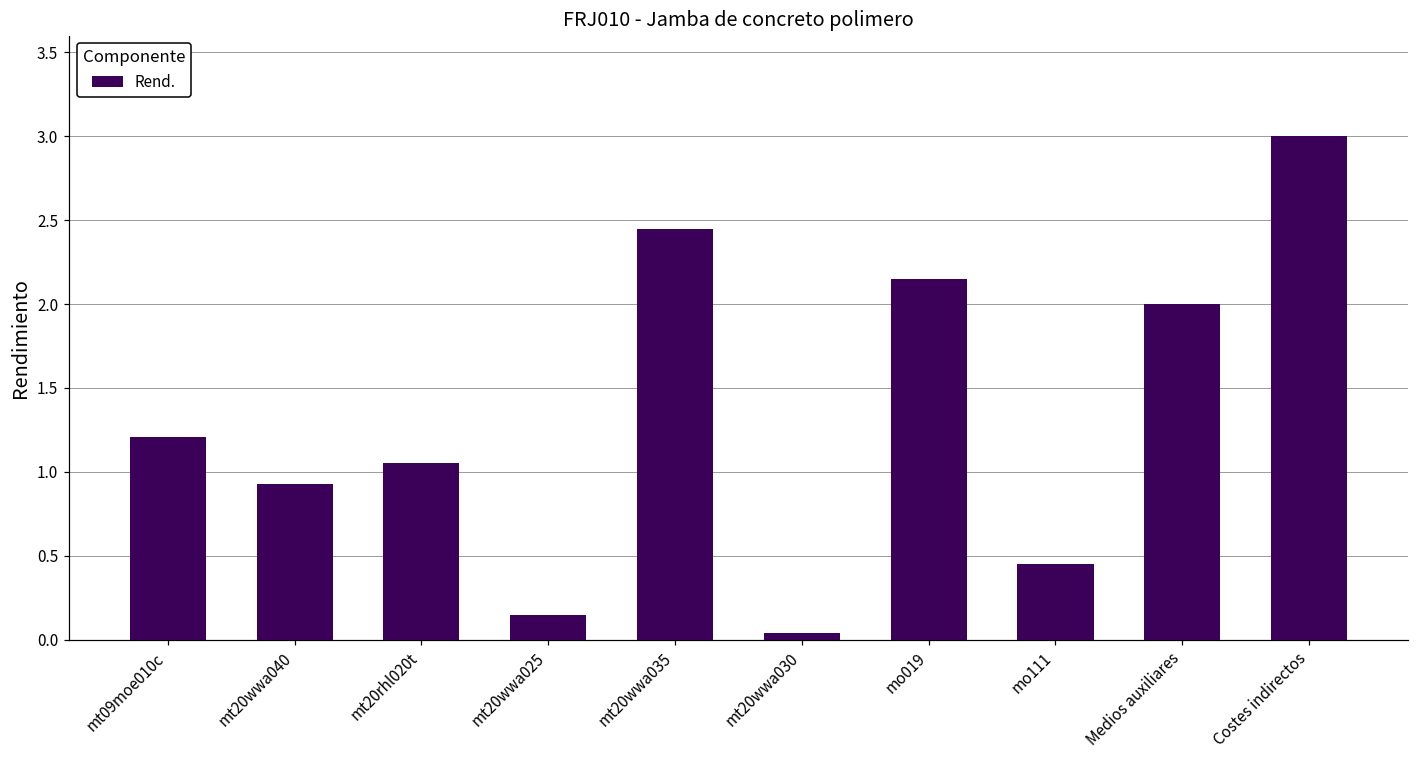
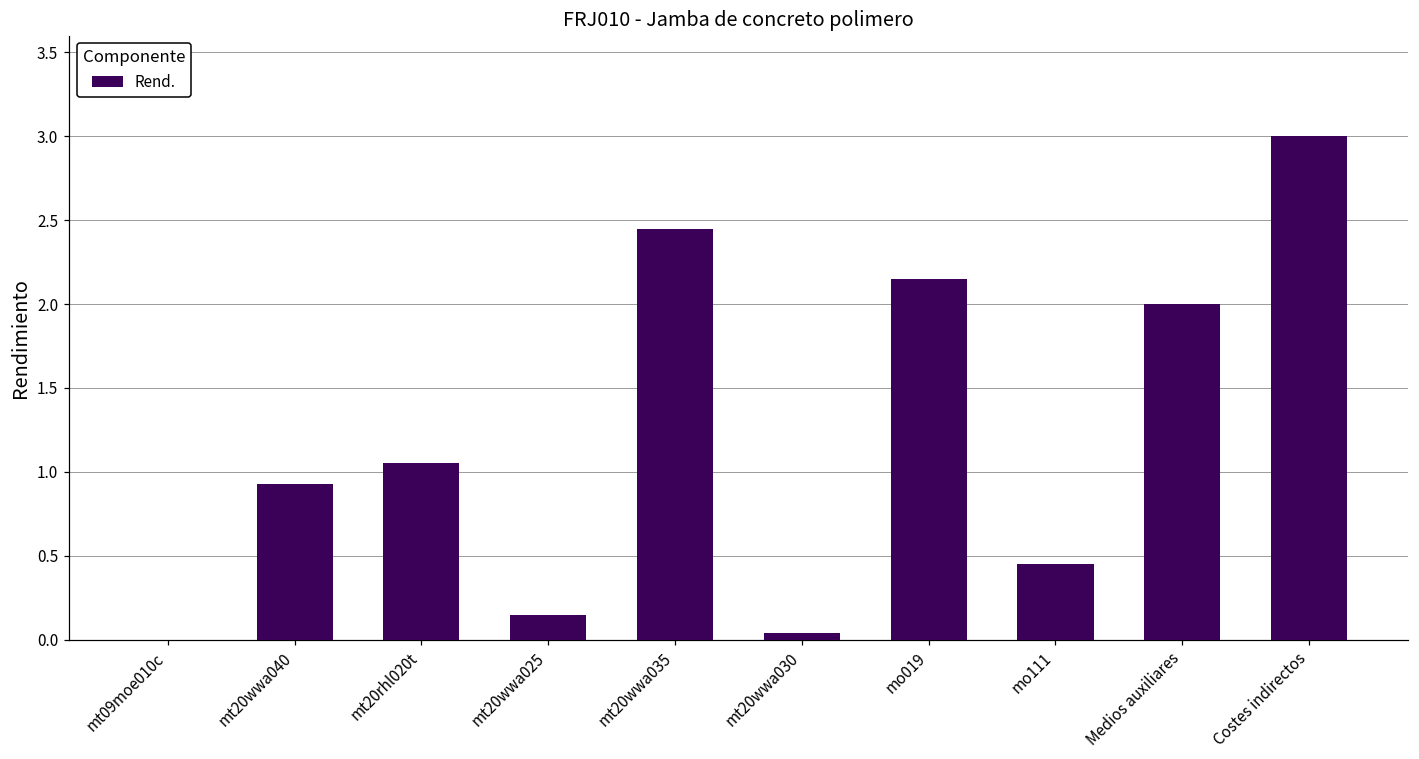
mt09moe010c: 1.21 -> 0.00
